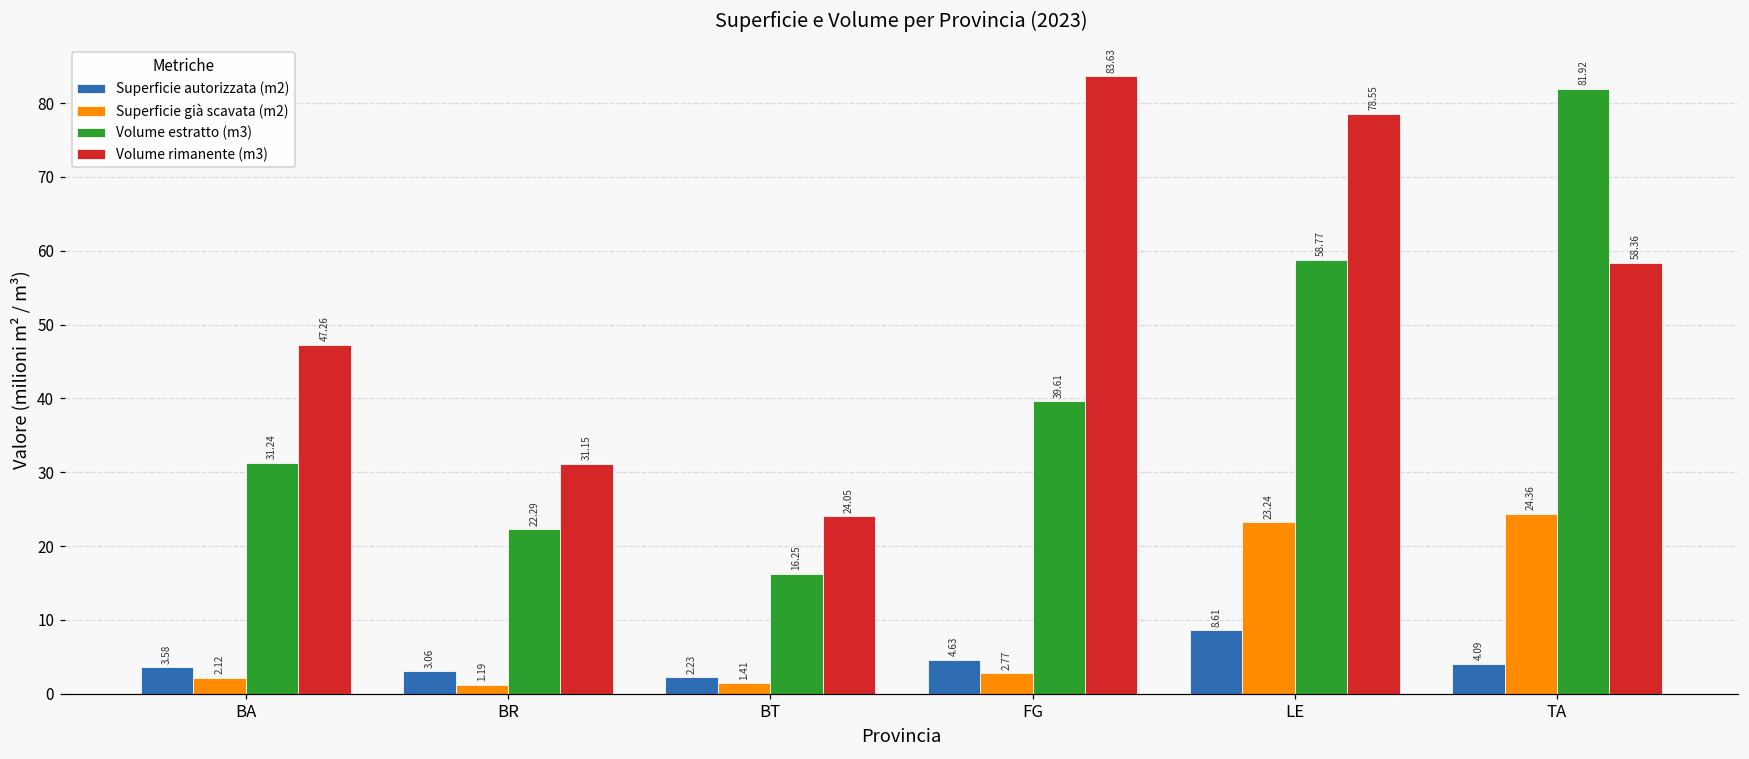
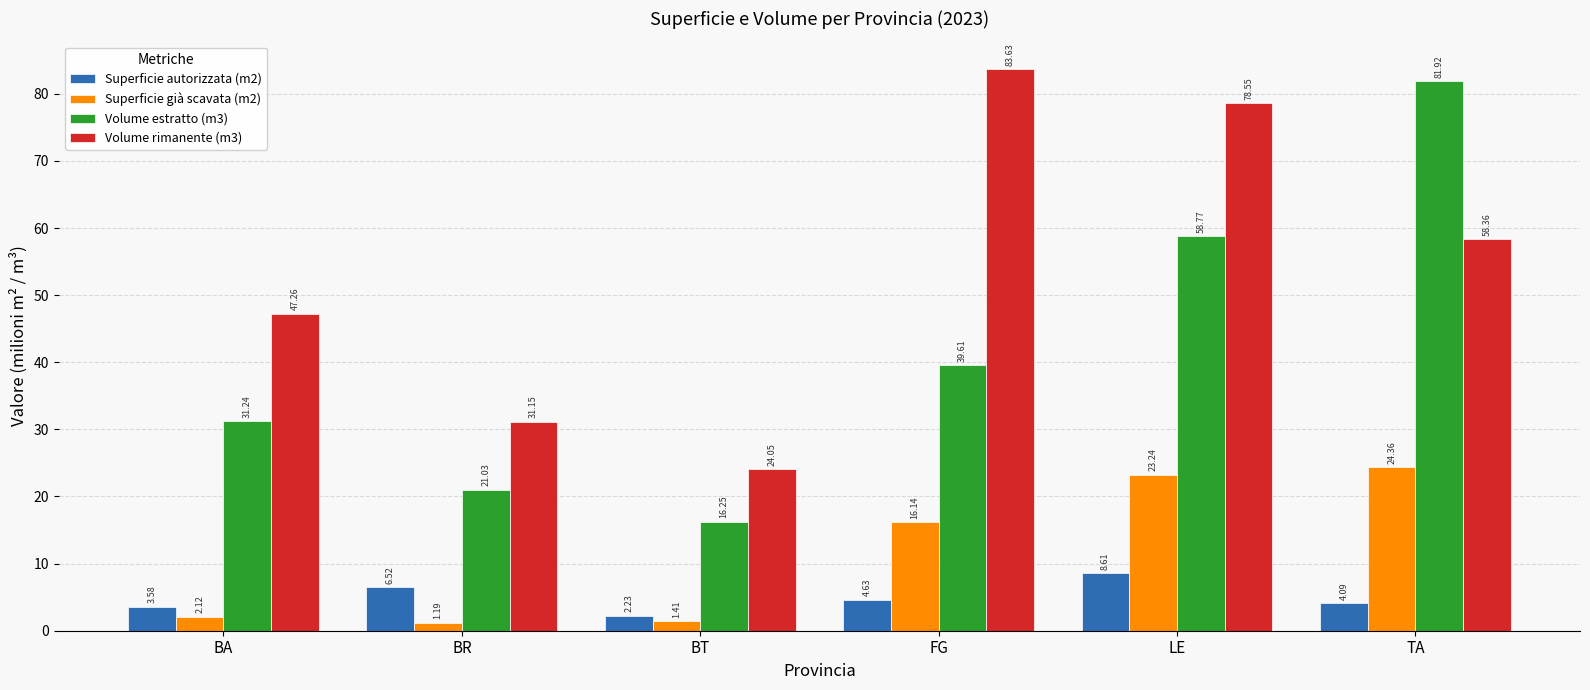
Superficie autorizzata (m2), BR: 3.06 -> 6.52
Volume estratto (m3), BR: 22.29 -> 21.03
Superficie già scavata (m2), FG: 2.77 -> 16.14
